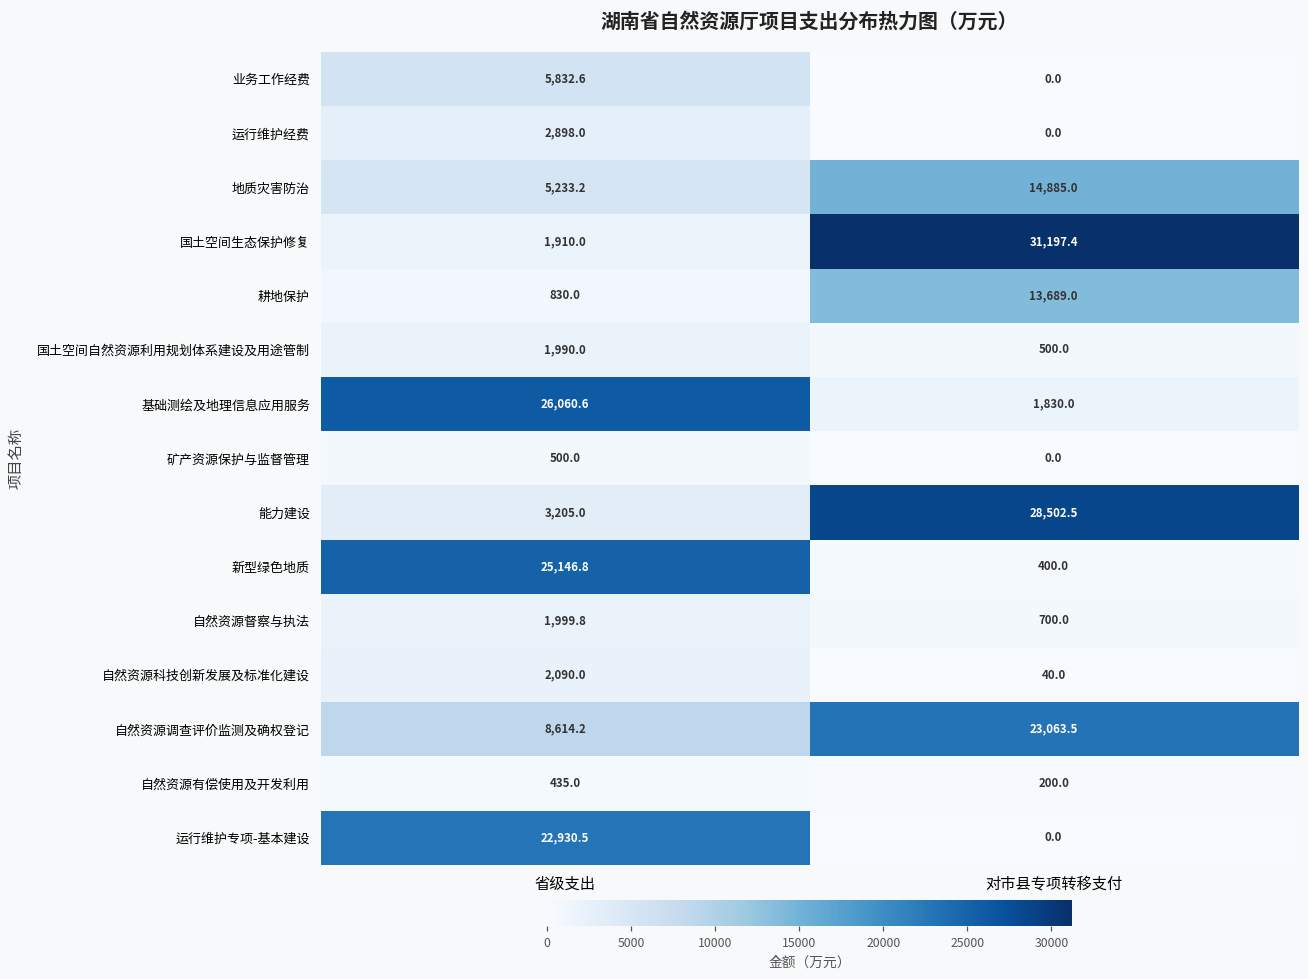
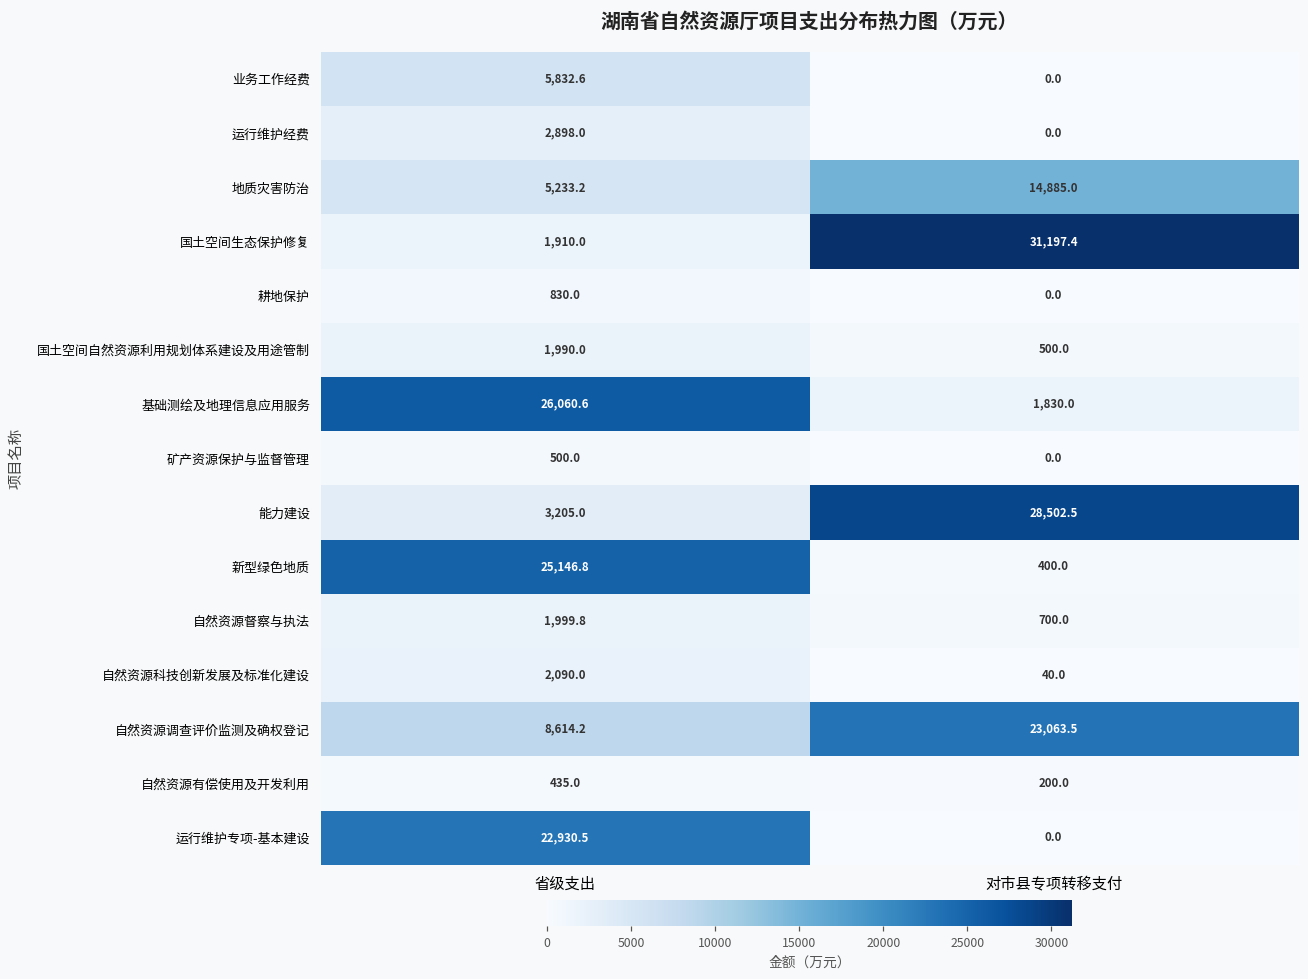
耕地保护, 对市县专项转移支付: 13,689.0 -> 0.0
